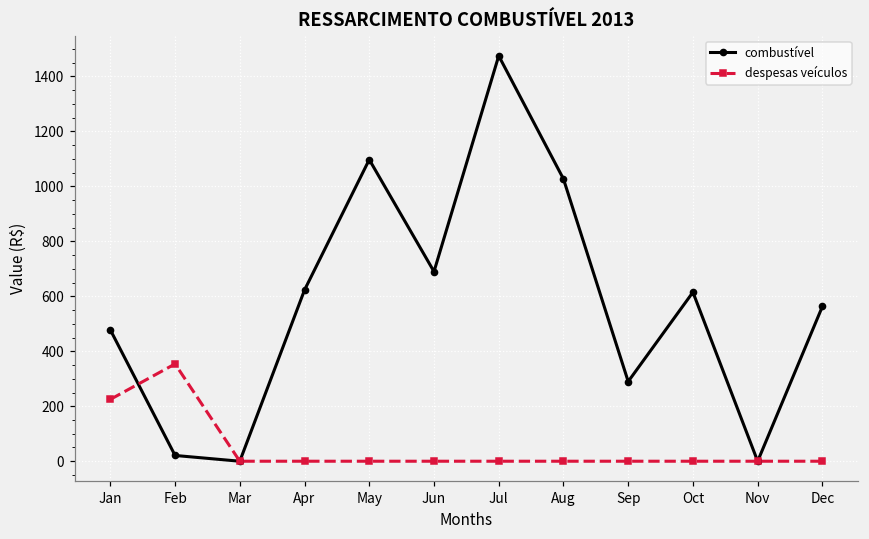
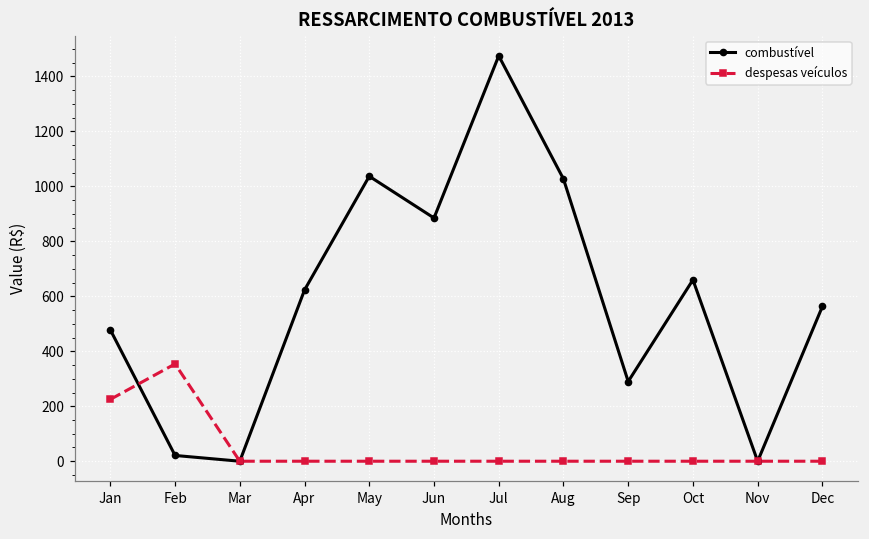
combustível, May: 1100 -> 1040
combustível, Jun: 690 -> 890
combustível, Oct: 620 -> 660
